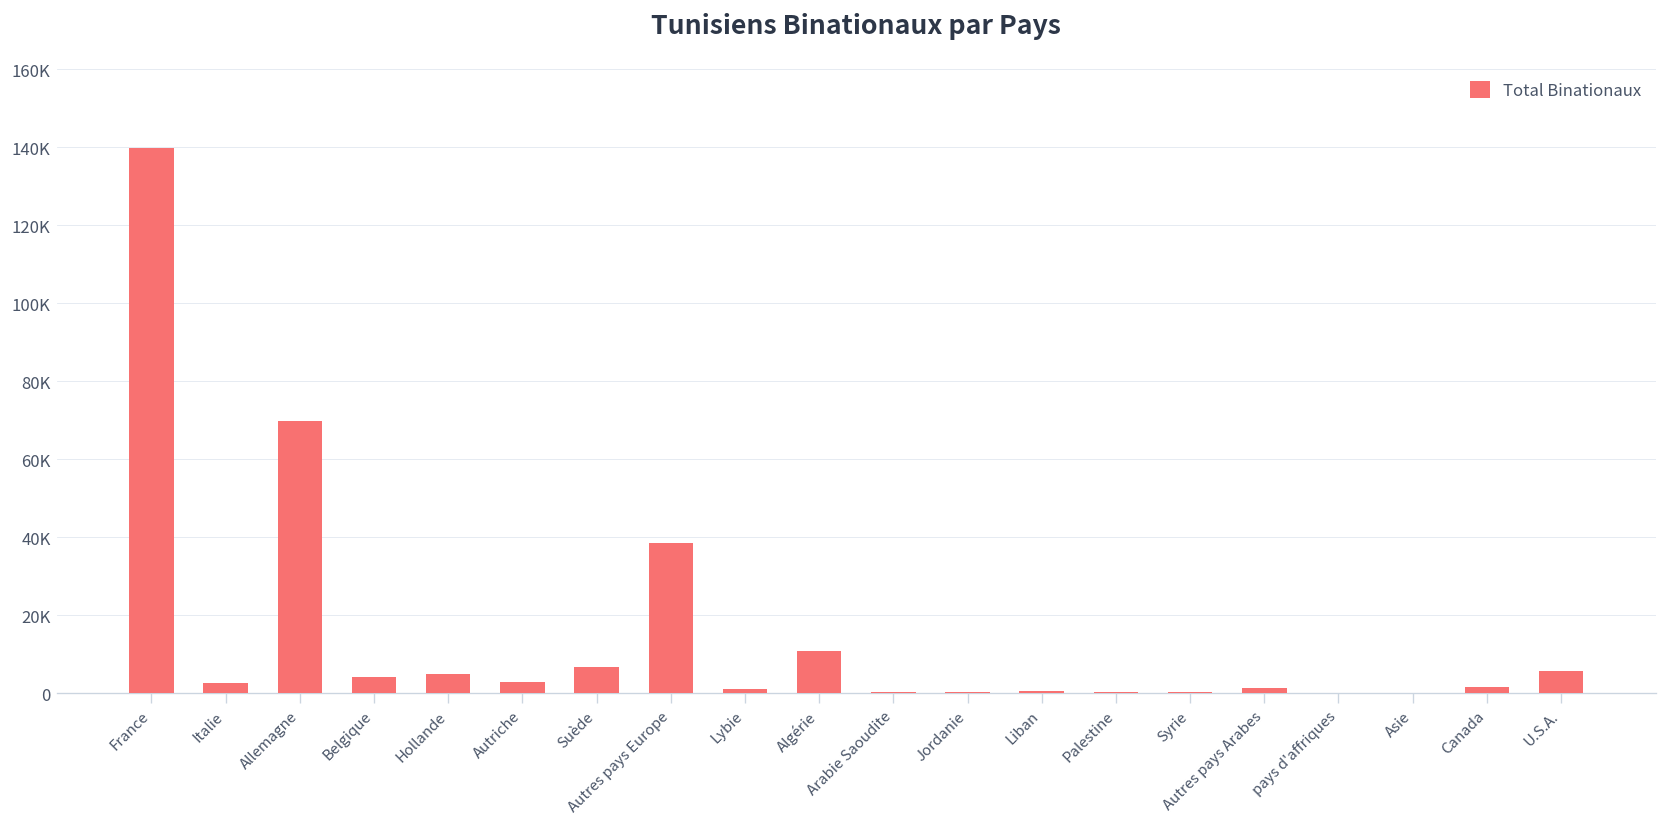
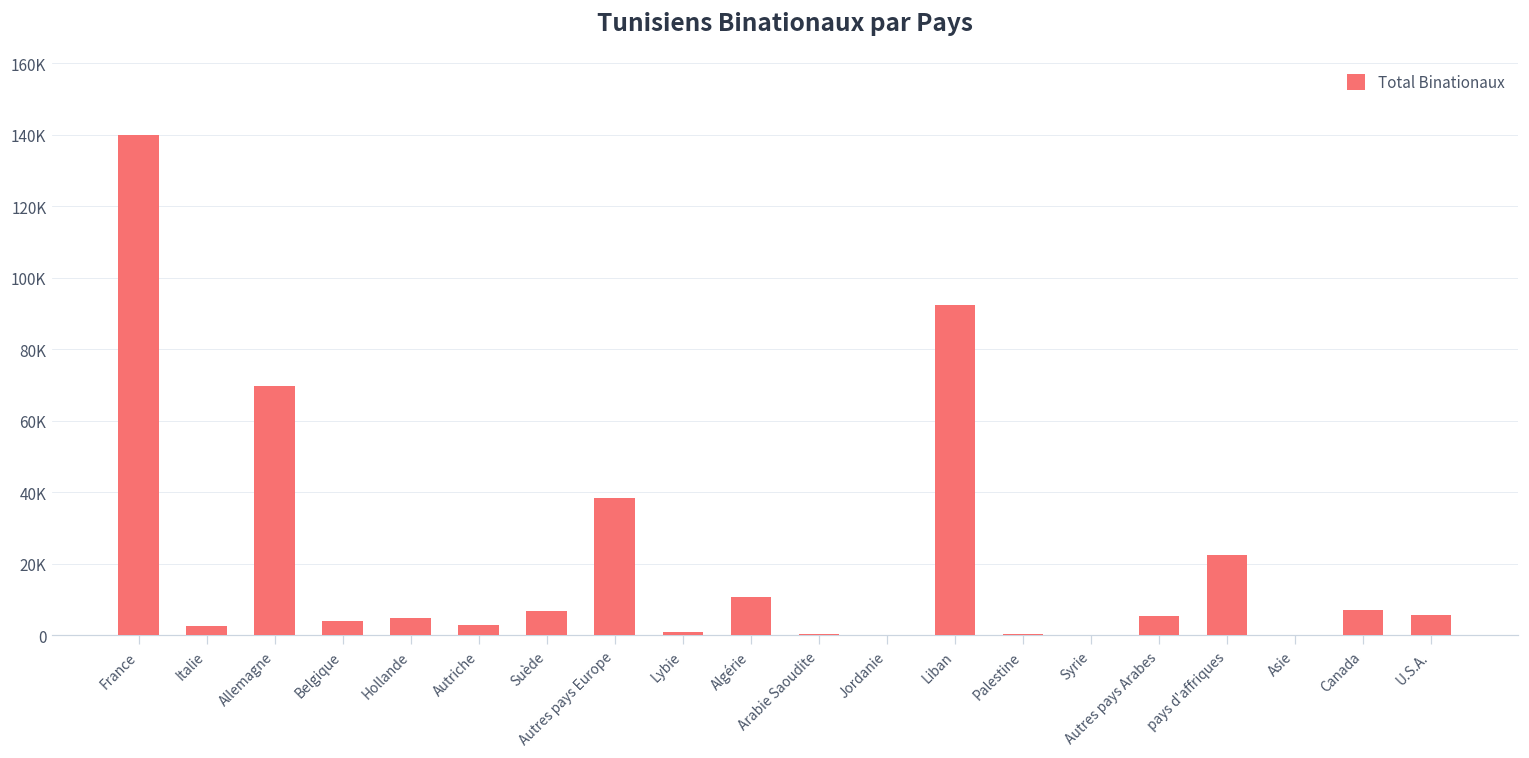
Liban: 0 -> 92000
Autres pays Arabes: 1000 -> 5000
pays d'affriques: 0 -> 23000
Canada: 2000 -> 7000
